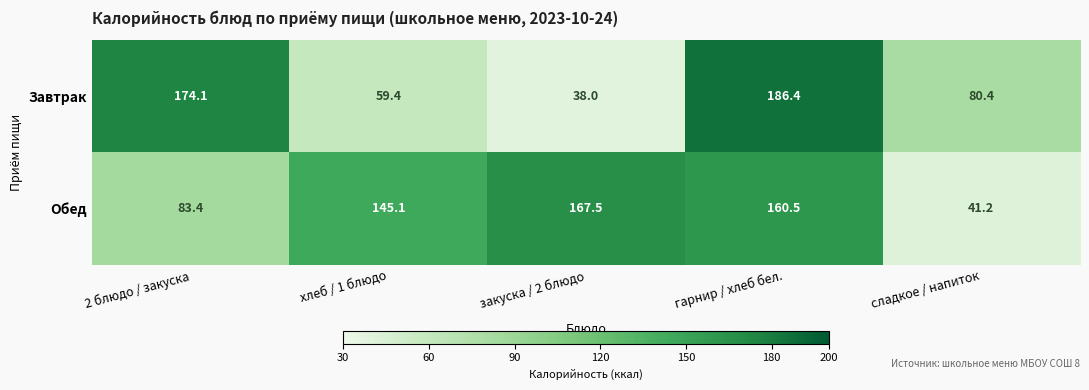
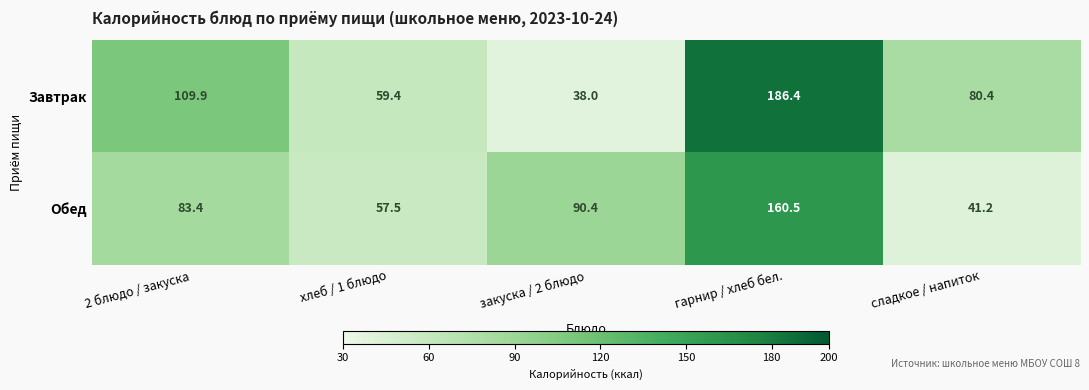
Завтрак, 2 блюдо / закуска: 174.1 -> 109.9
Обед, хлеб / 1 блюдо: 145.1 -> 57.5
Обед, закуска / 2 блюдо: 167.5 -> 90.4
